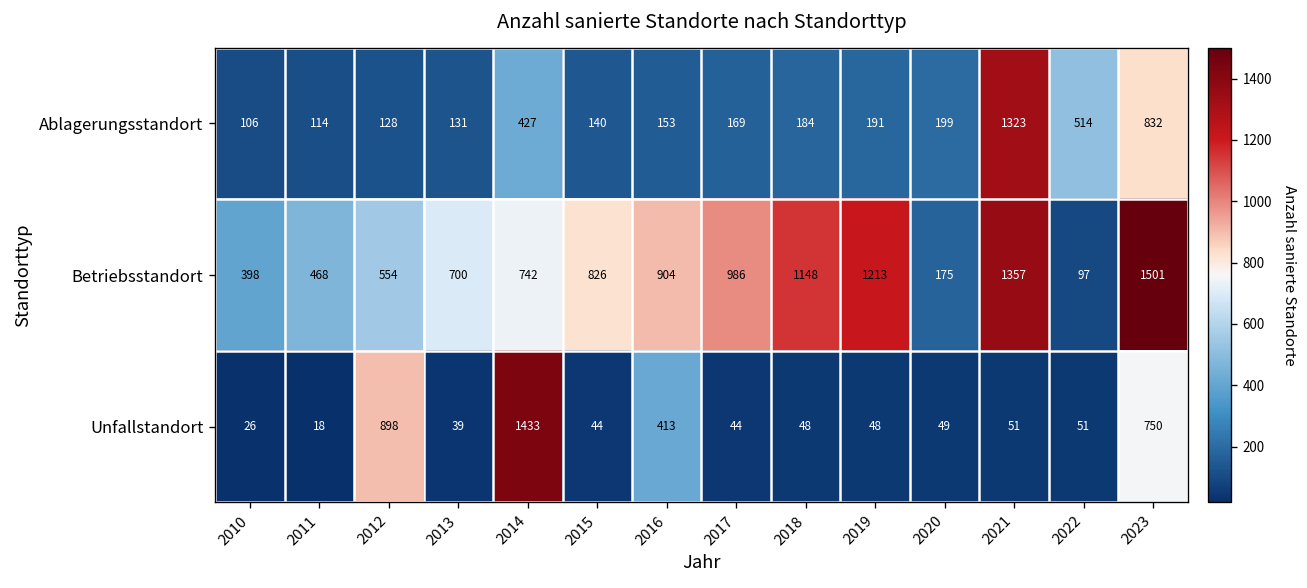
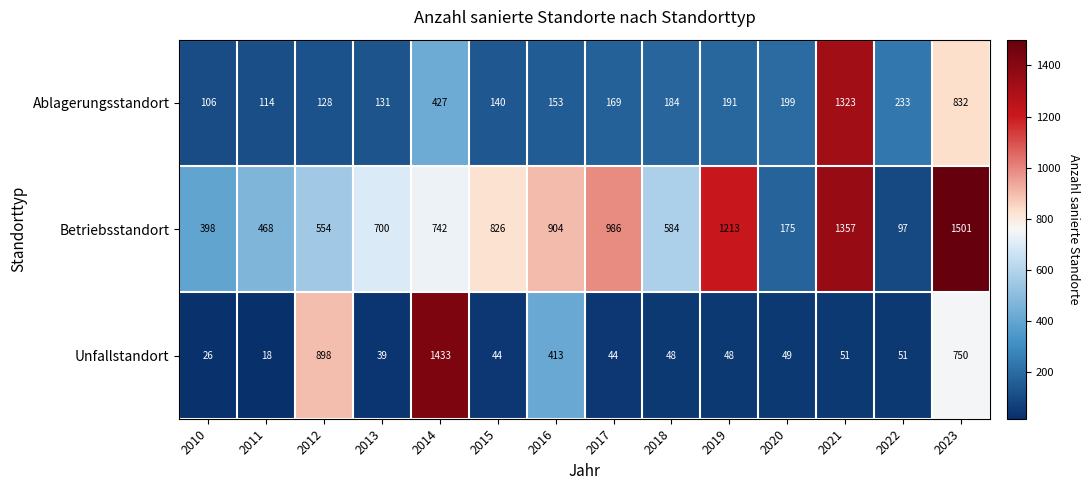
Ablagerungsstandort, 2022: 514 -> 233
Betriebsstandort, 2018: 1148 -> 584
